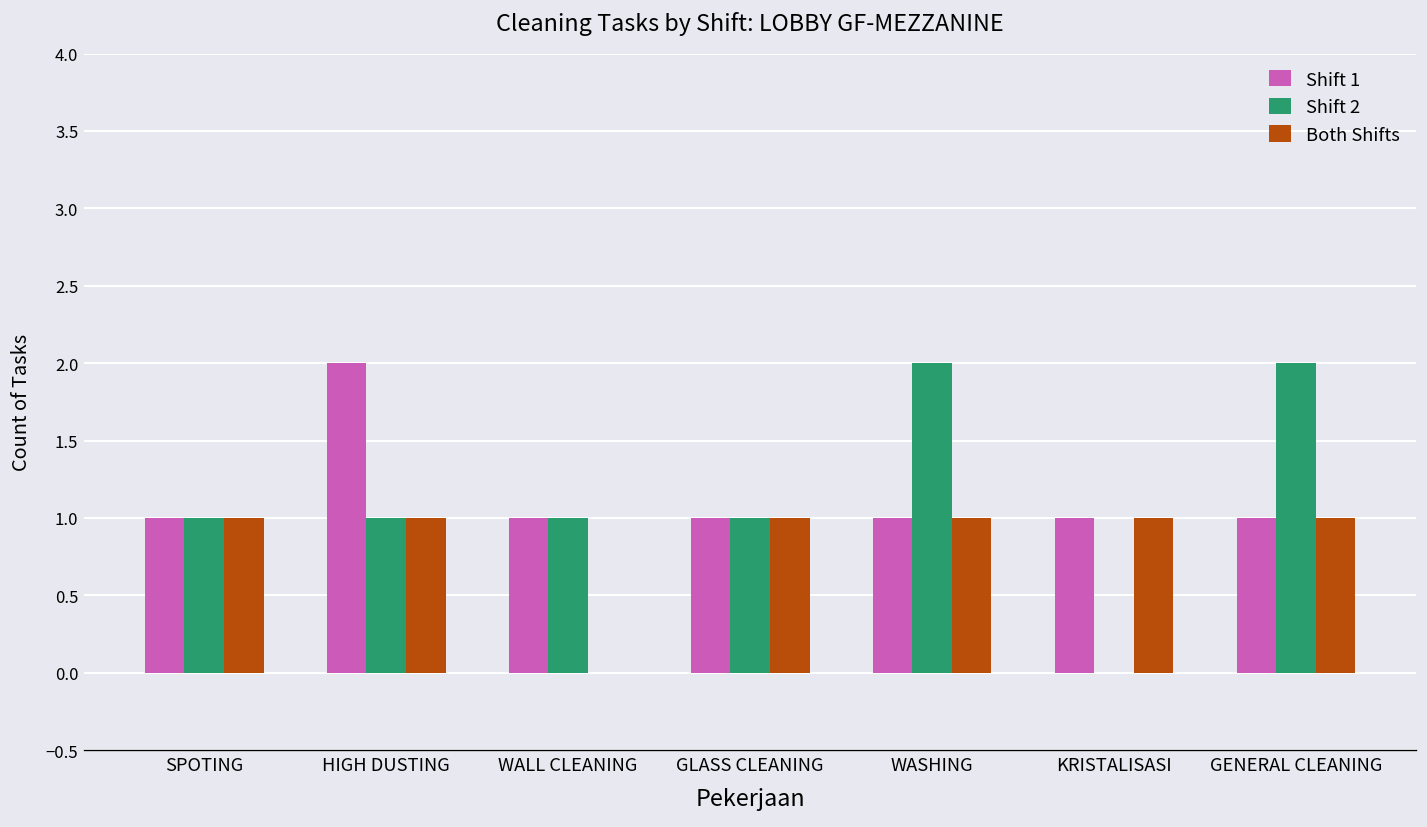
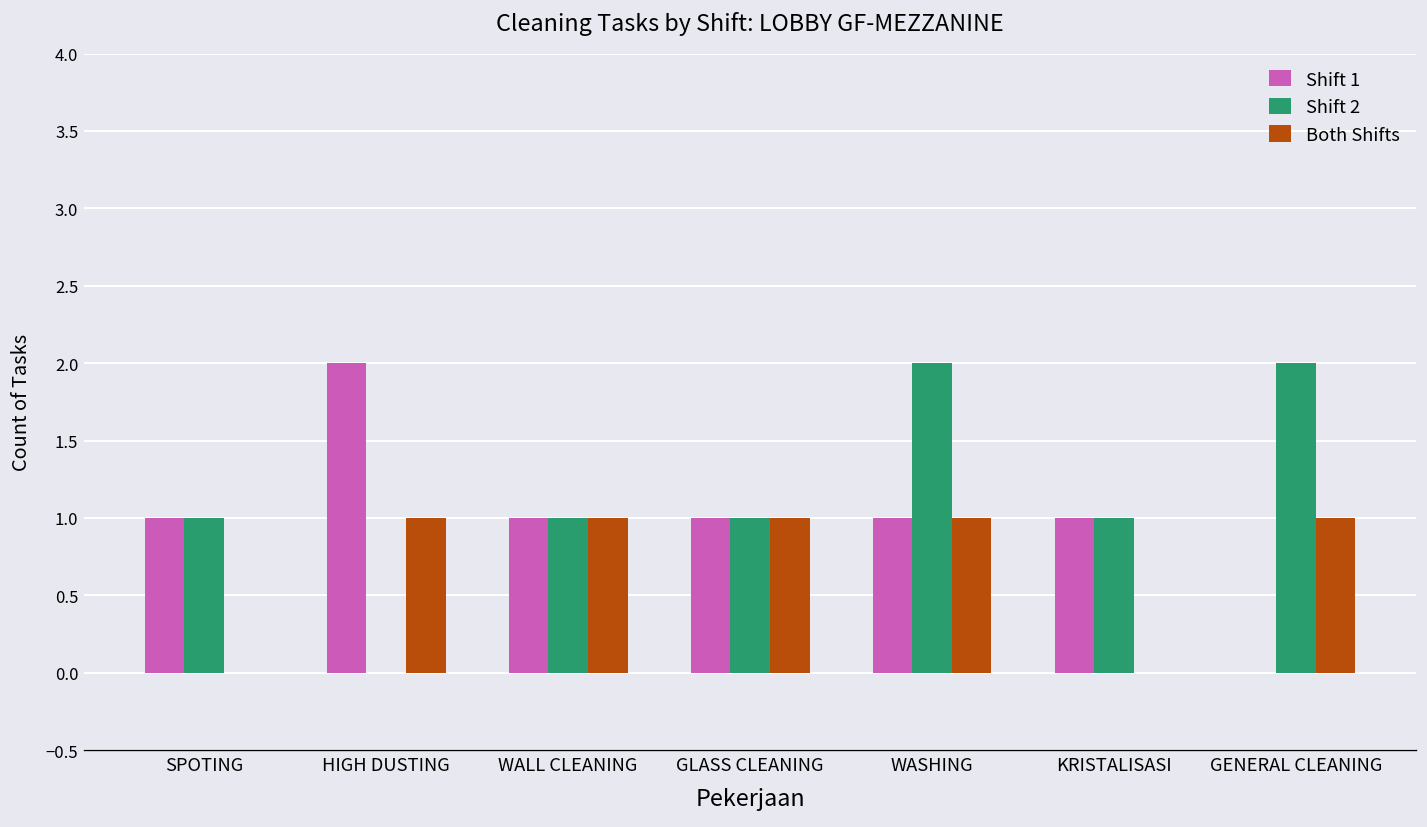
Both Shifts, SPOTING: 1 -> 0
Shift 2, HIGH DUSTING: 1 -> 0
Both Shifts, WALL CLEANING: 0 -> 1
Shift 2, KRISTALISASI: 0 -> 1
Both Shifts, KRISTALISASI: 1 -> 0
Shift 1, GENERAL CLEANING: 1 -> 0
